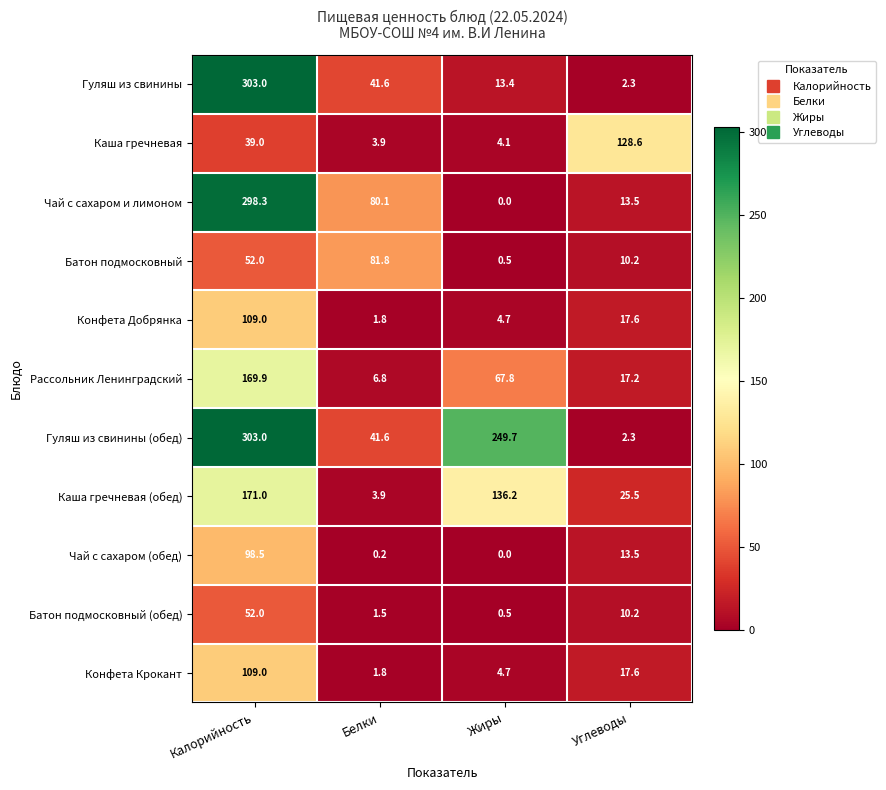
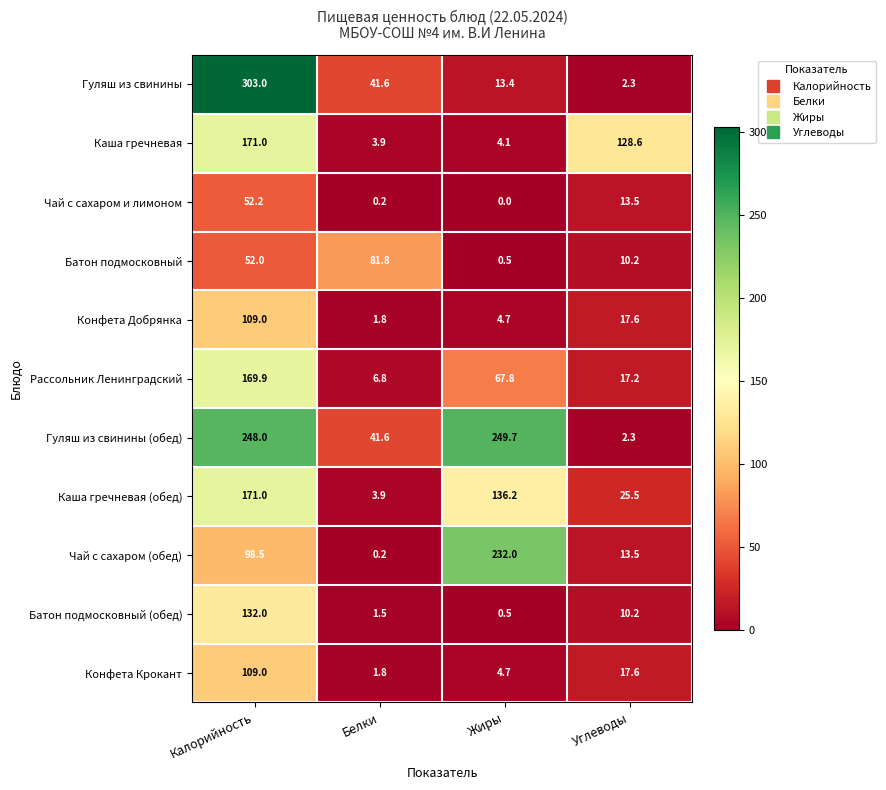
Каша гречневая, Калорийность: 39.0 -> 171.0
Чай с сахаром и лимоном, Калорийность: 298.3 -> 52.2
Чай с сахаром и лимоном, Белки: 80.1 -> 0.2
Гуляш из свинины (обед), Калорийность: 303.0 -> 248.0
Чай с сахаром (обед), Жиры: 0.0 -> 232.0
Батон подмосковный (обед), Калорийность: 52.0 -> 132.0
